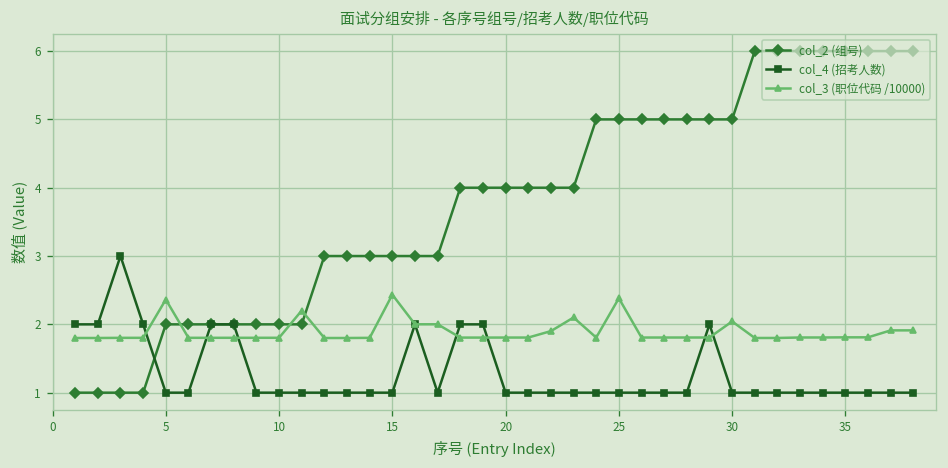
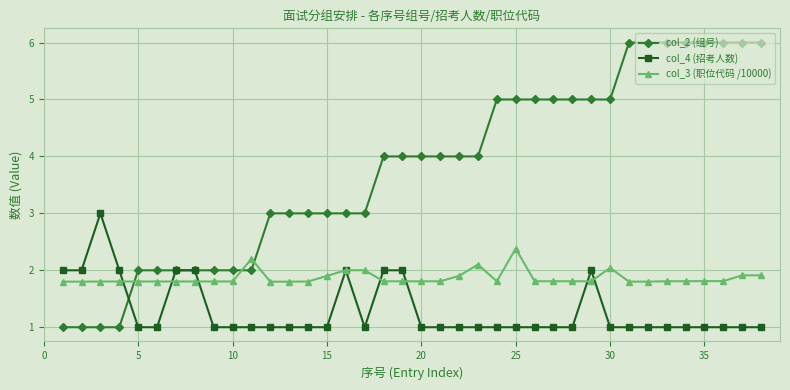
col_3 (职位代码 /10000), 5: 2.4 -> 1.8
col_3 (职位代码 /10000), 15: 2.4 -> 1.9
